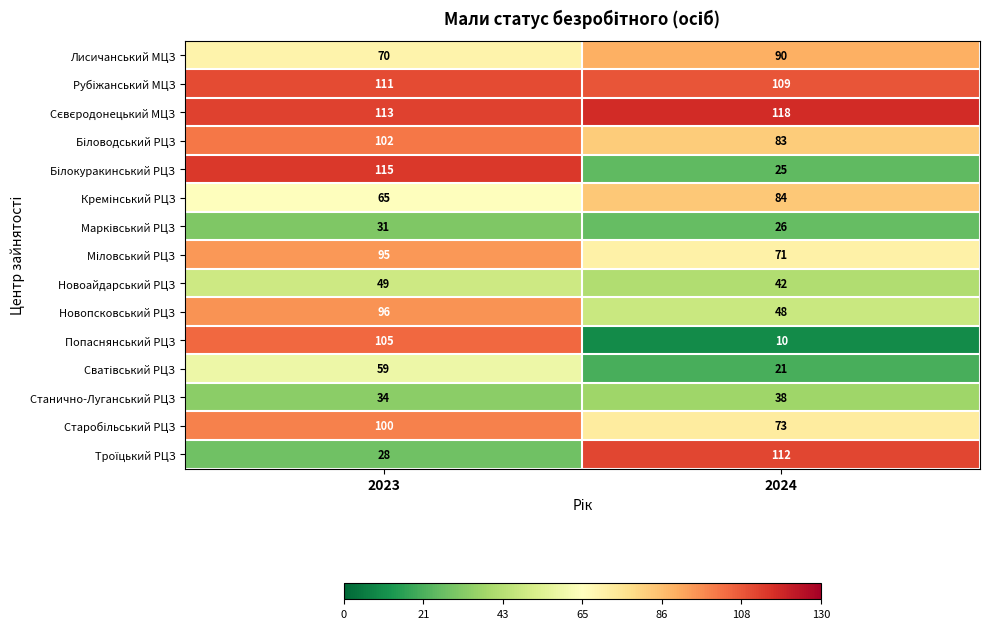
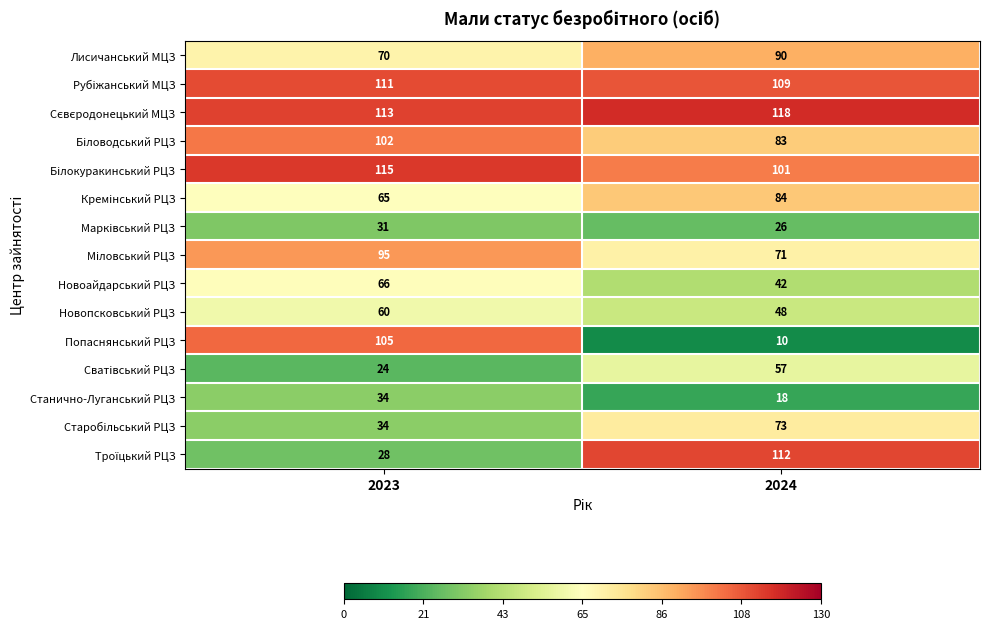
Білокуракинський РЦЗ, 2024: 25 -> 101
Новоайдарський РЦЗ, 2023: 49 -> 66
Новопсковський РЦЗ, 2023: 96 -> 60
Сватівський РЦЗ, 2023: 59 -> 24
Сватівський РЦЗ, 2024: 21 -> 57
Станично-Луганський РЦЗ, 2024: 38 -> 18
Старобільський РЦЗ, 2023: 100 -> 34
